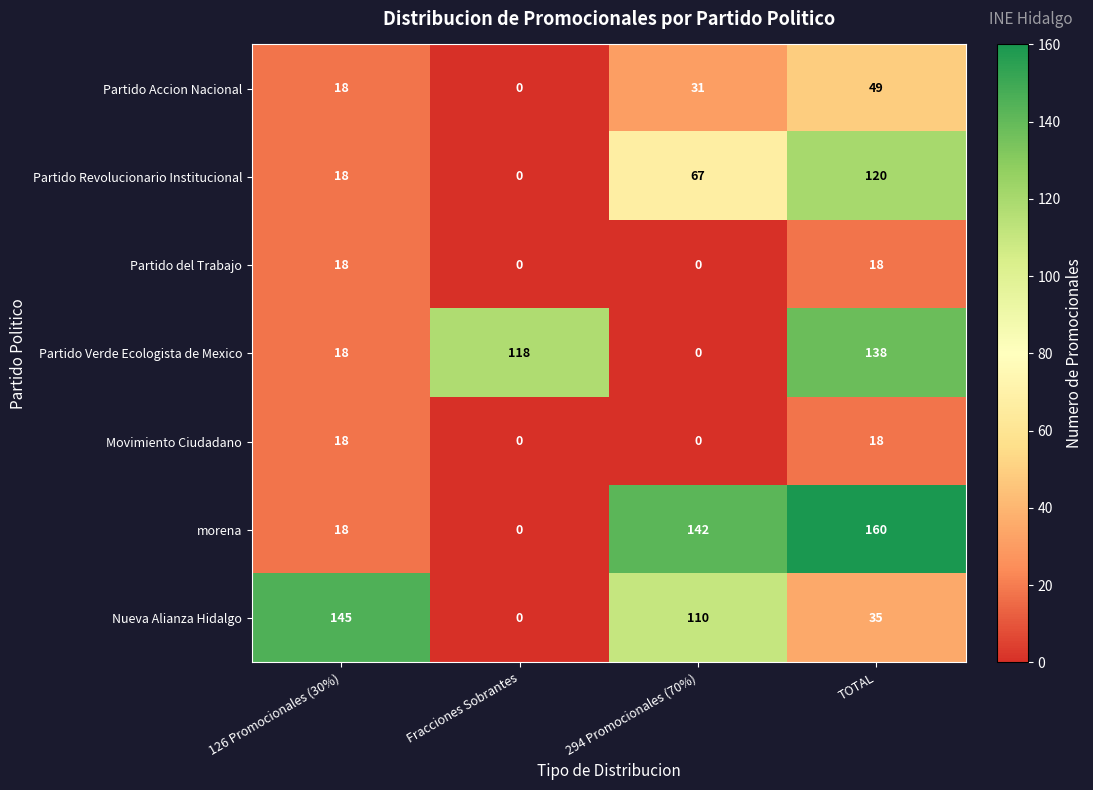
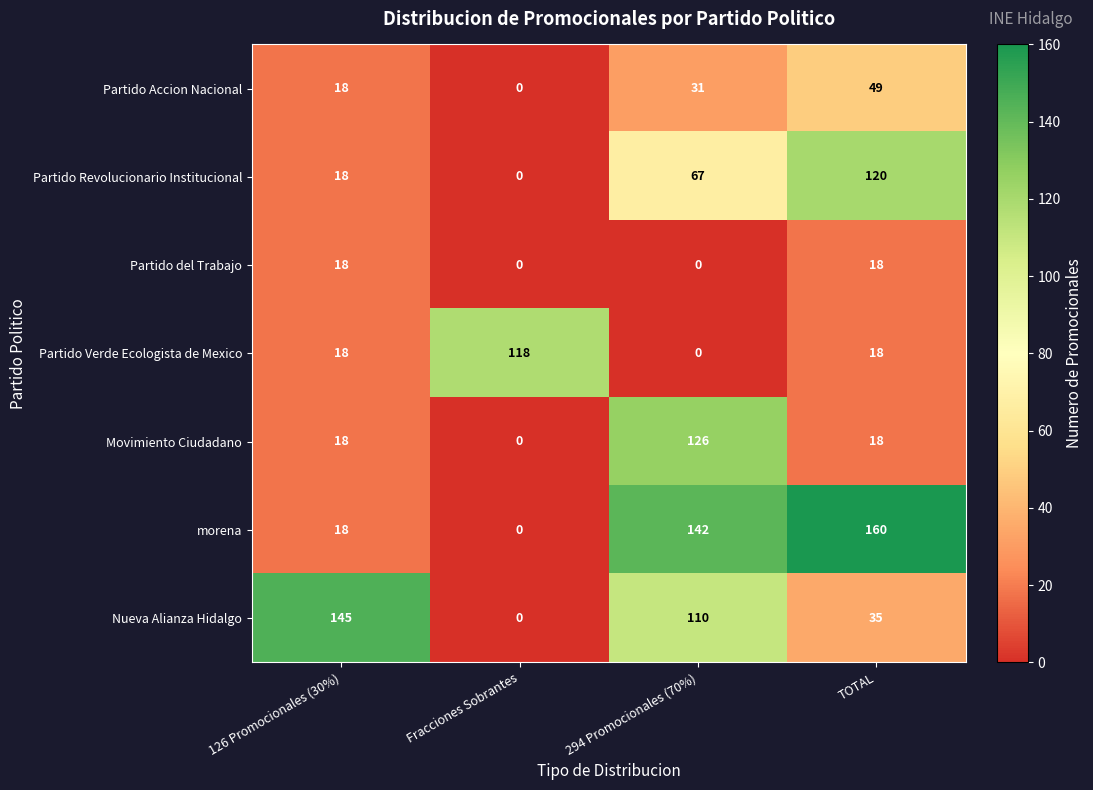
Partido Verde Ecologista de Mexico, TOTAL: 138 -> 18
Movimiento Ciudadano, 294 Promocionales (70%): 0 -> 126
